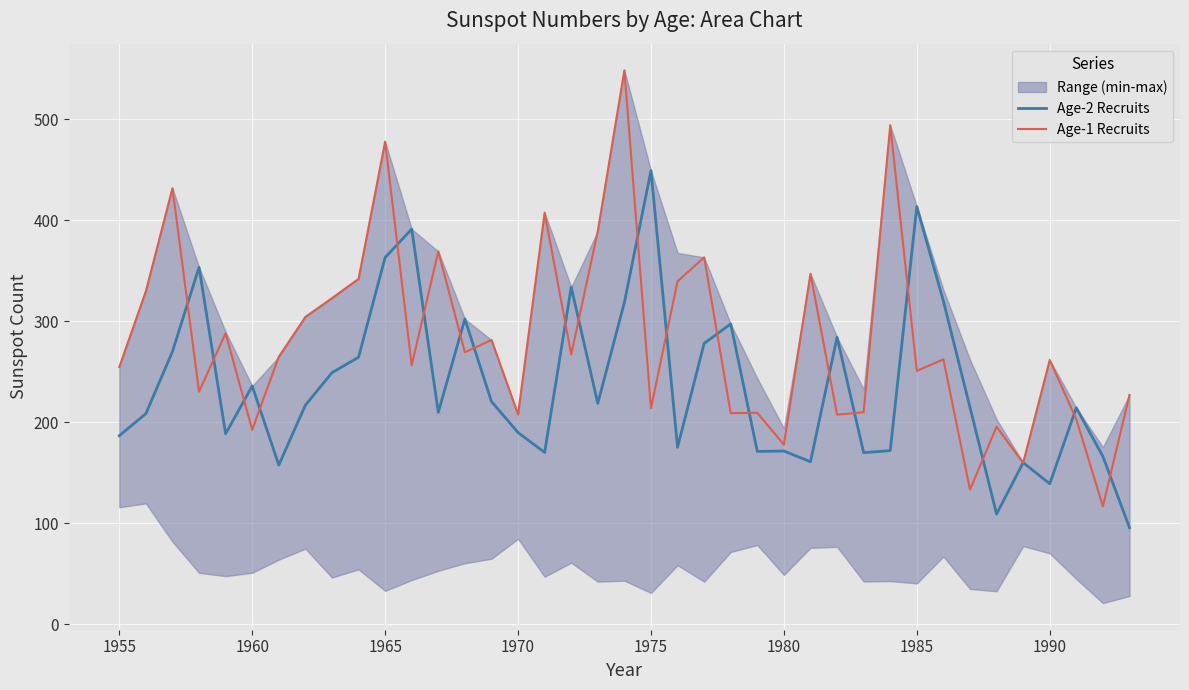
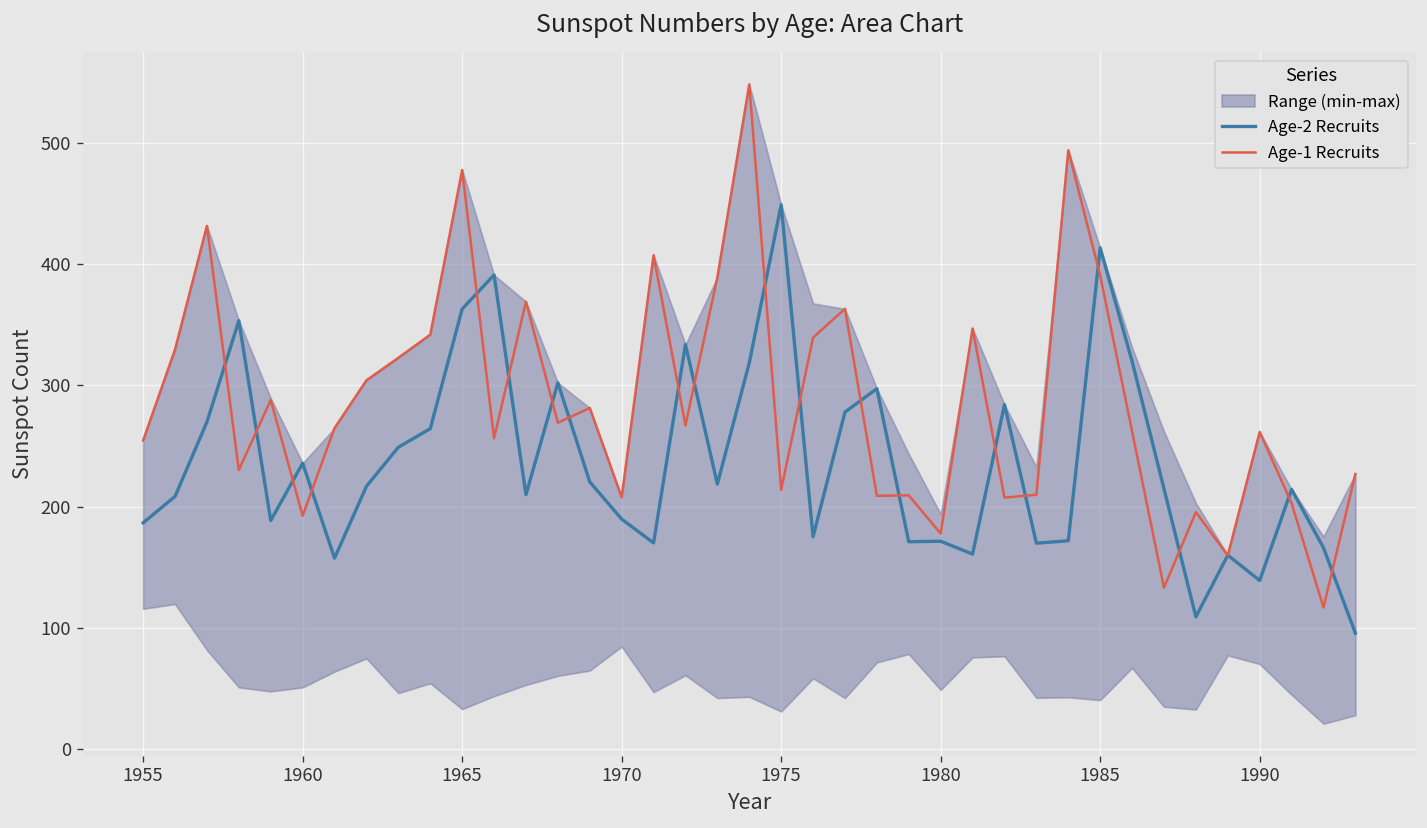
Age-1 Recruits, 1985: 251 -> 391
